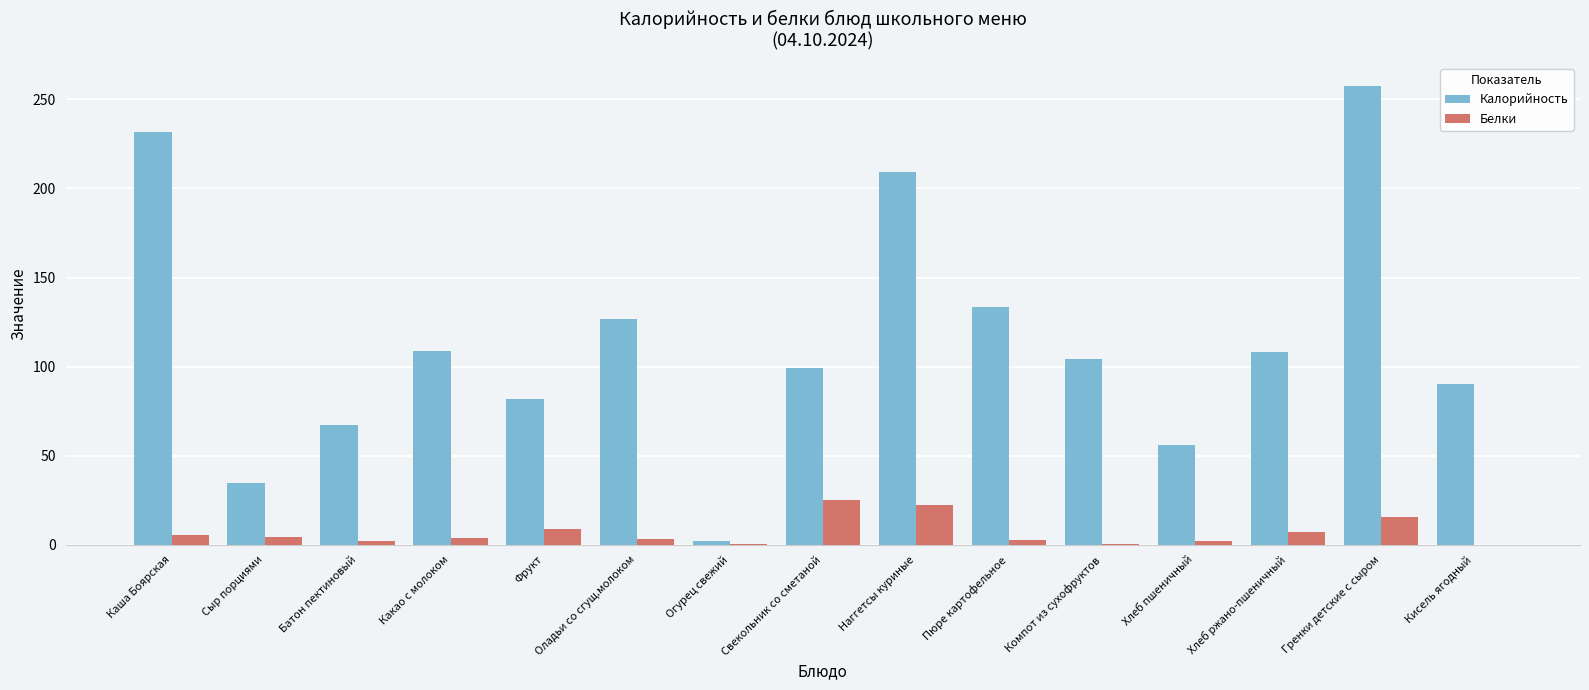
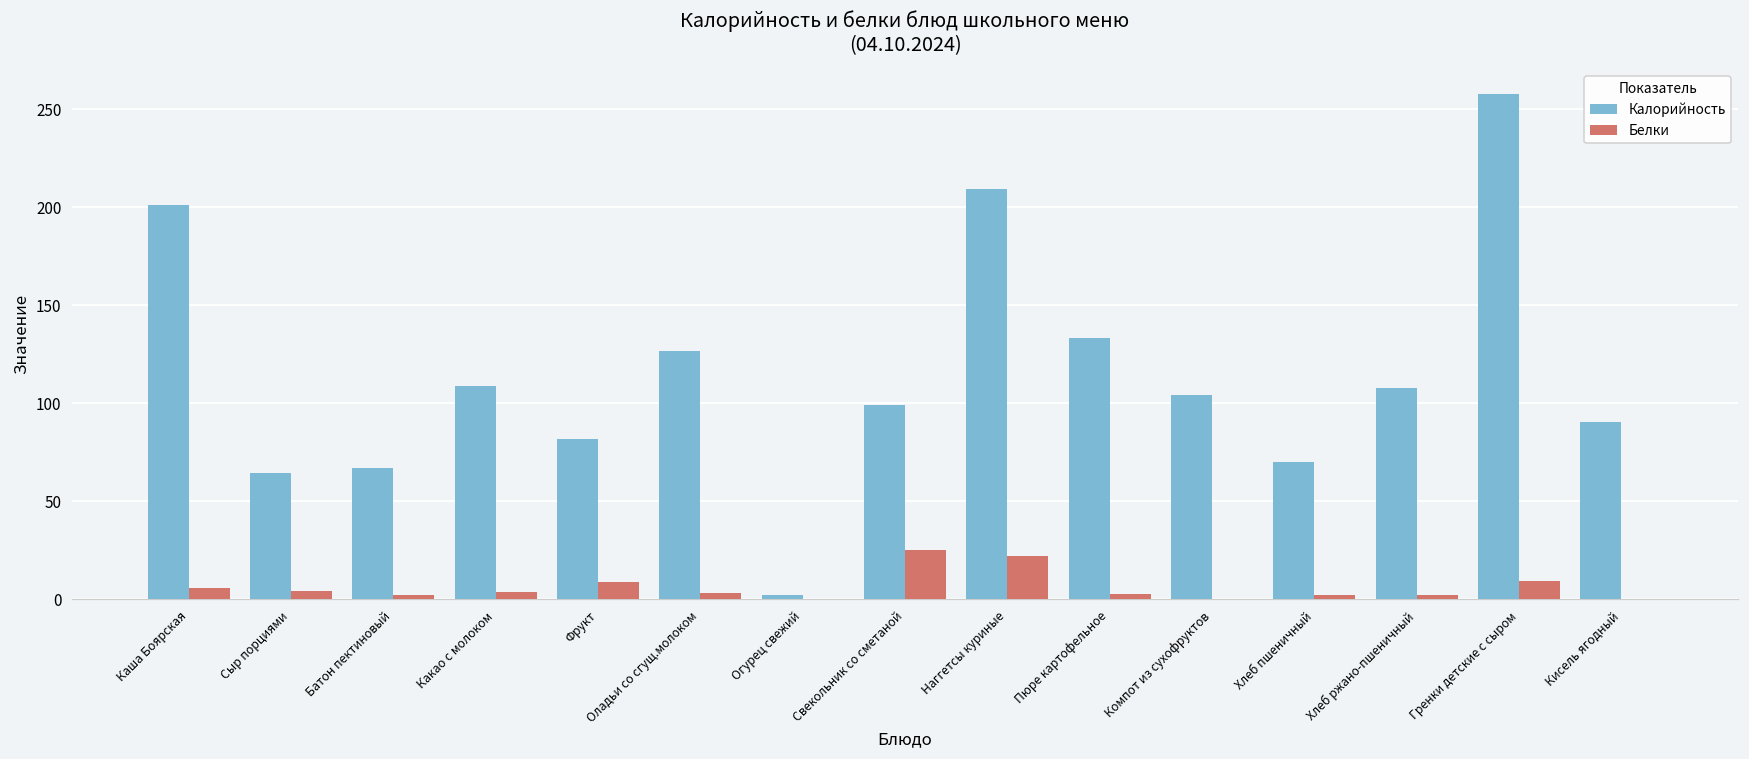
Калорийность, Каша Боярская: 232 -> 201
Калорийность, Сыр порциями: 35 -> 64
Калорийность, Хлеб пшеничный: 56 -> 70
Белки, Хлеб ржано-пшеничный: 7 -> 2
Белки, Гренки детские с сыром: 15 -> 9
